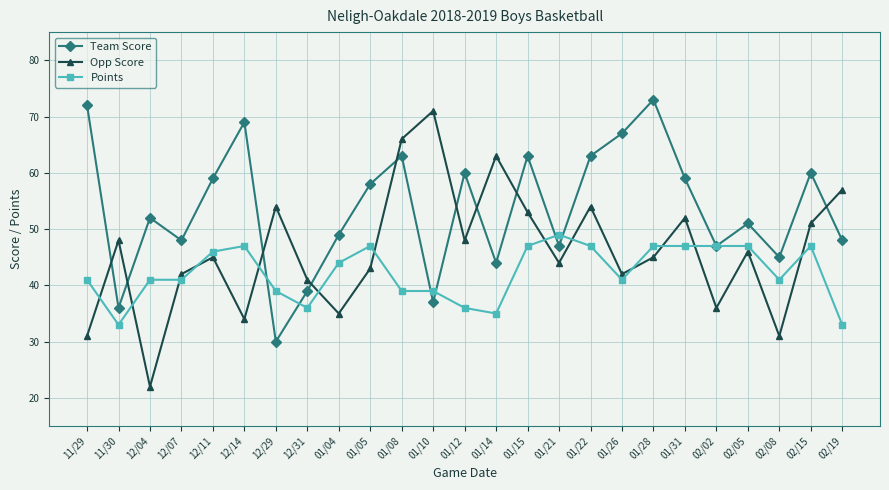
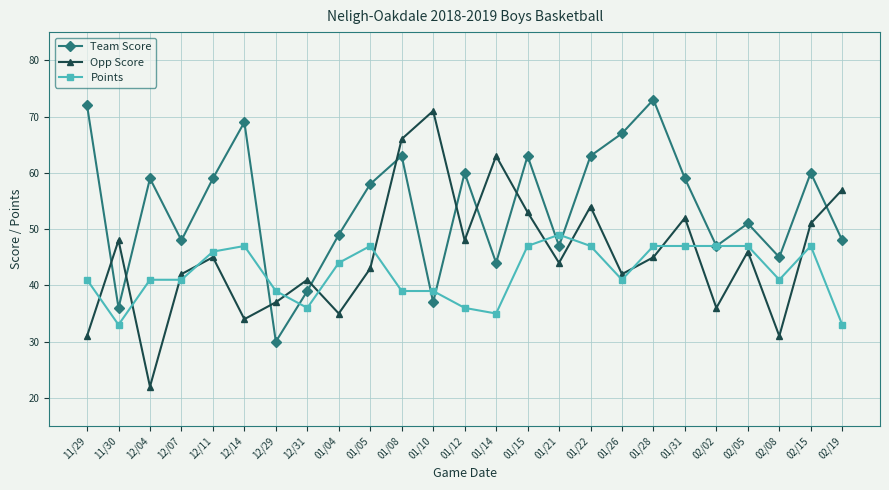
Team Score, 12/04: 52 -> 59
Opp Score, 12/29: 54 -> 37
